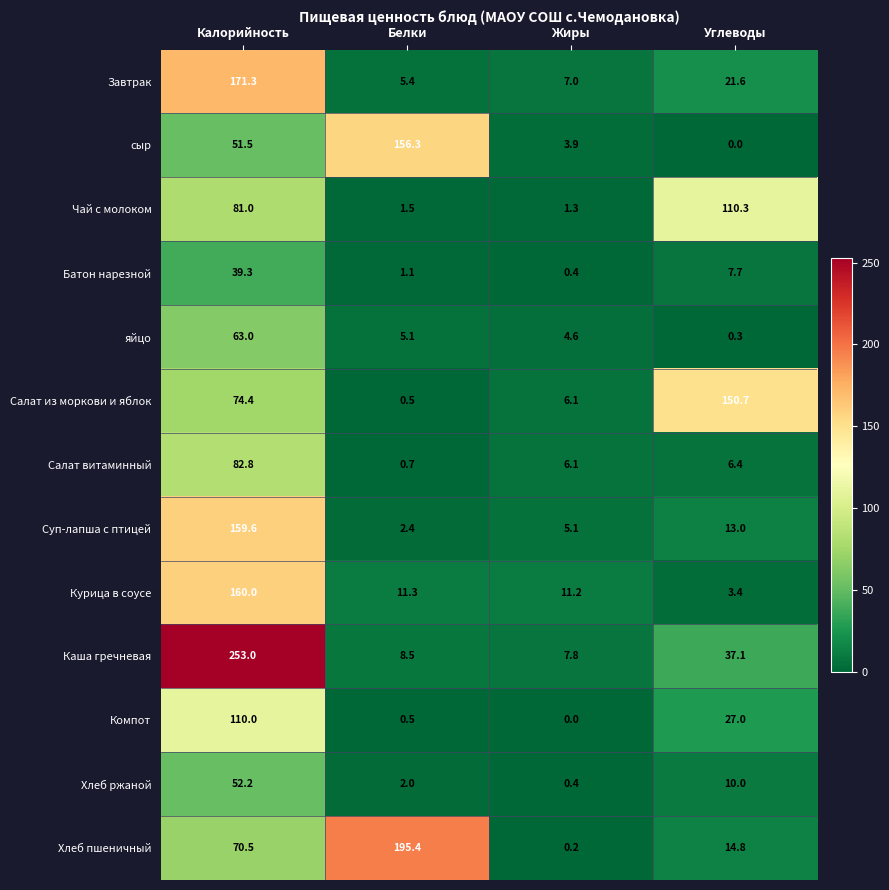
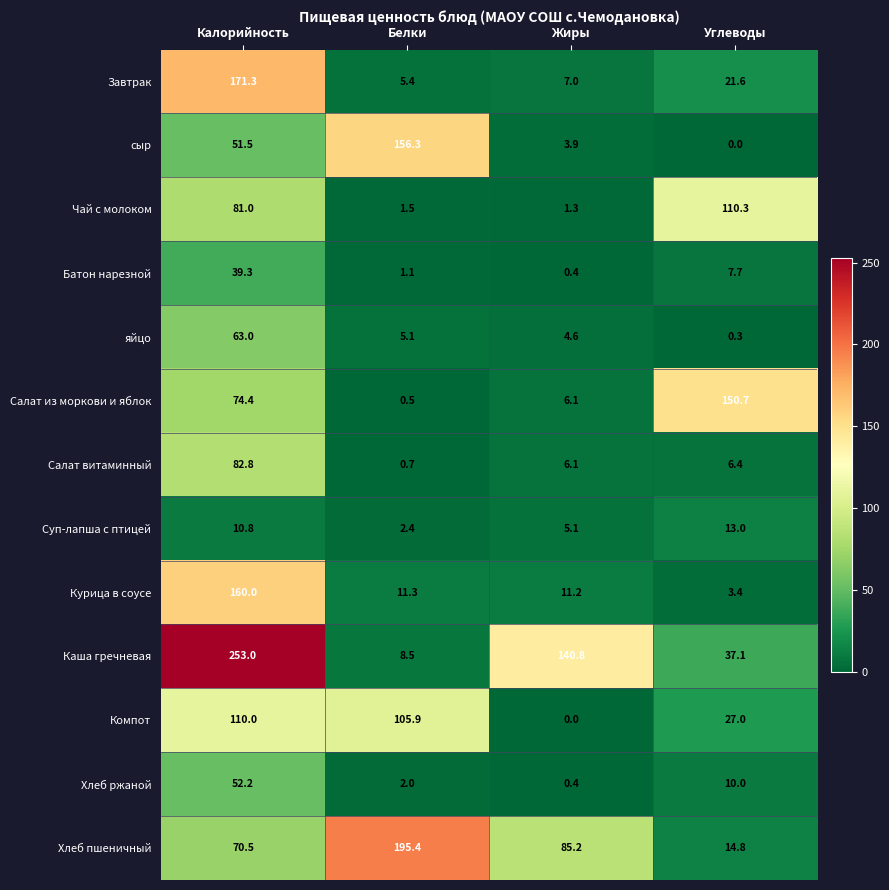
Суп-лапша с птицей, Калорийность: 159.6 -> 10.8
Каша гречневая, Жиры: 7.8 -> 140.8
Компот, Белки: 0.5 -> 105.9
Хлеб пшеничный, Жиры: 0.2 -> 85.2
